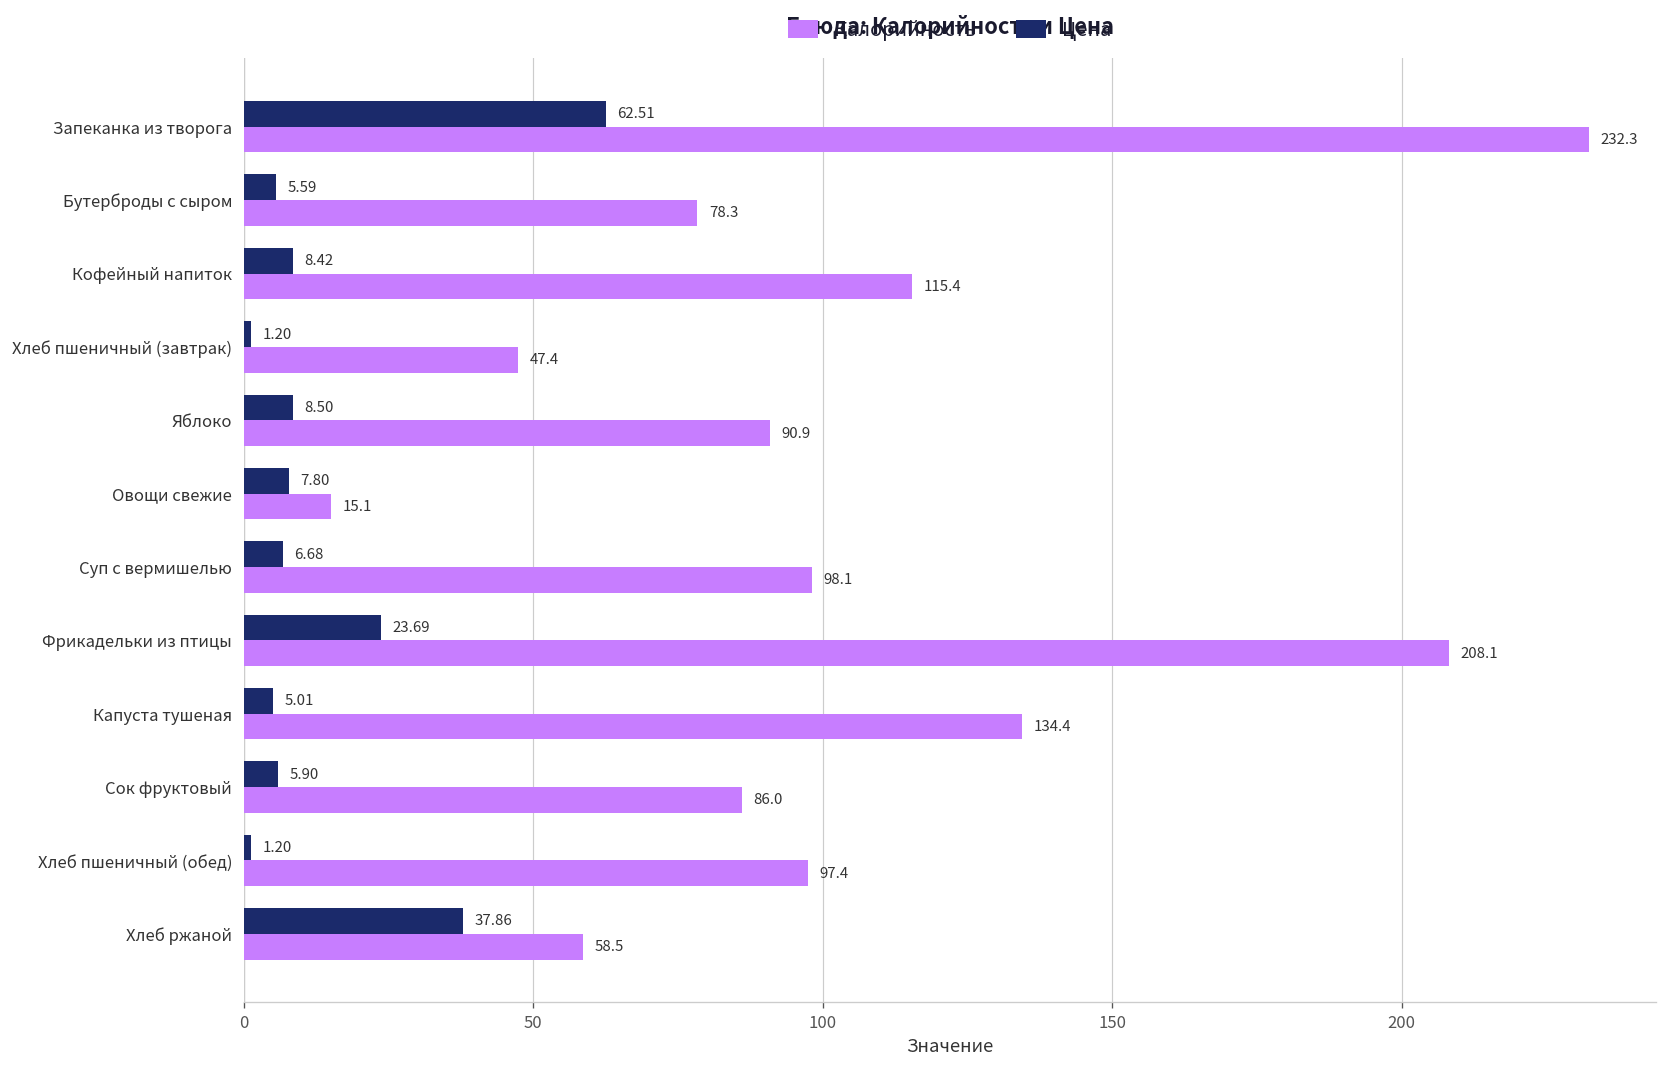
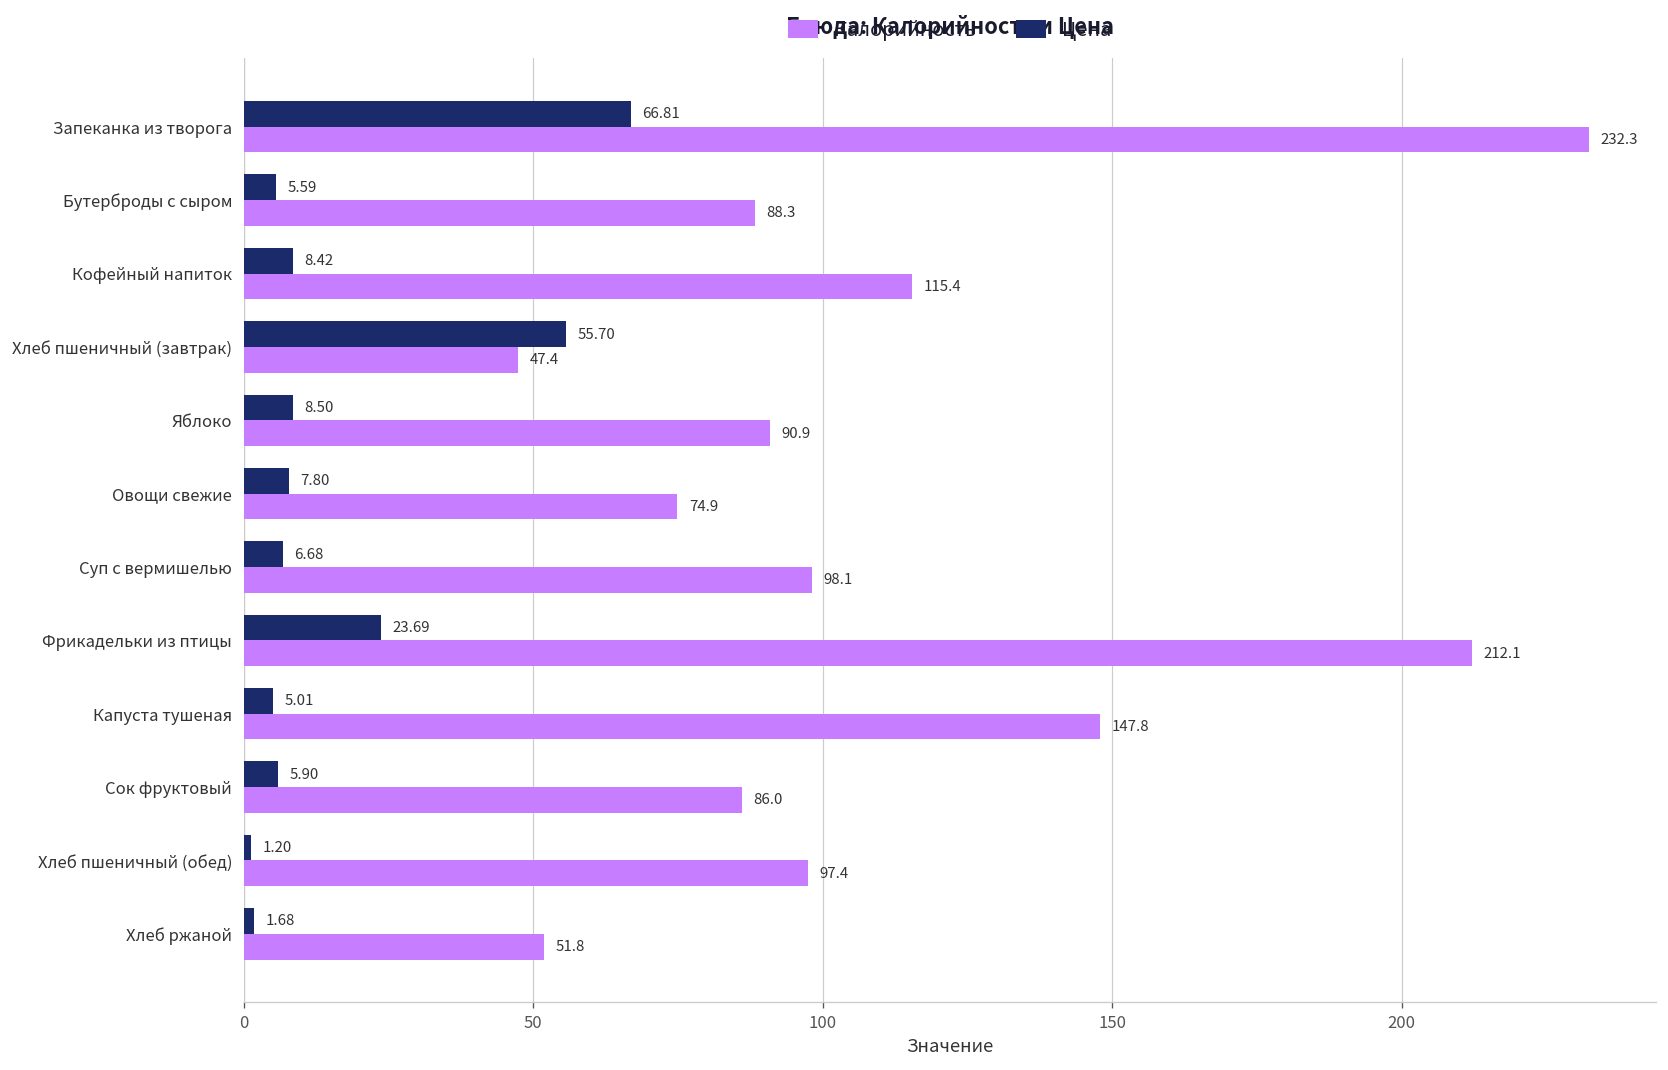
Цена, Запеканка из творога: 62.51 -> 66.81
Калорийность, Бутерброды с сыром: 78.3 -> 88.3
Цена, Хлеб пшеничный (завтрак): 1.20 -> 55.70
Калорийность, Овощи свежие: 15.1 -> 74.9
Калорийность, Фрикадельки из птицы: 208.1 -> 212.1
Калорийность, Капуста тушеная: 134.4 -> 147.8
Цена, Хлеб ржаной: 37.86 -> 1.68
Калорийность, Хлеб ржаной: 58.5 -> 51.8
